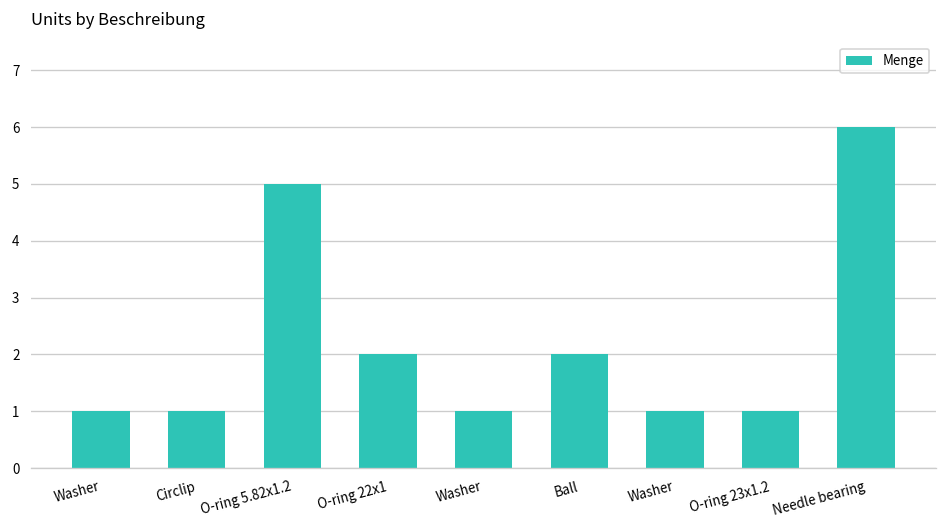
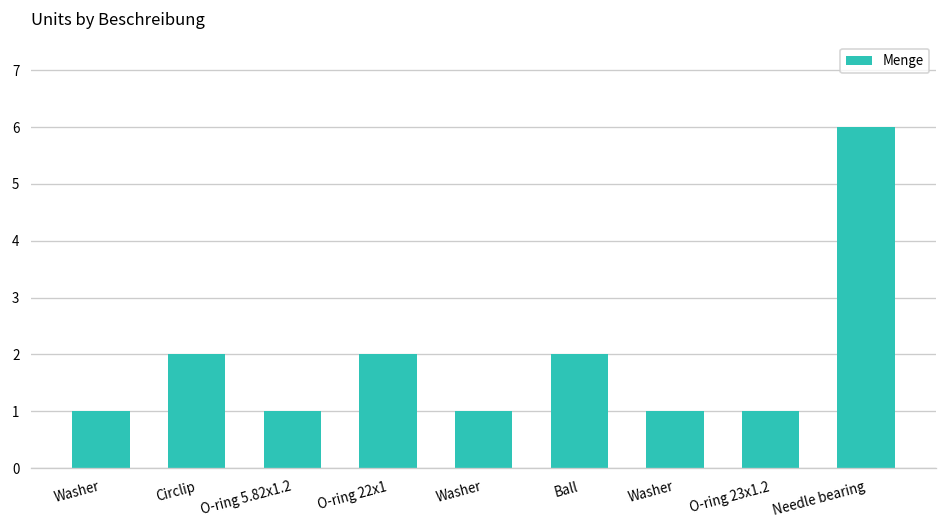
Circlip: 1 -> 2
O-ring 5.82x1.2: 5 -> 1
